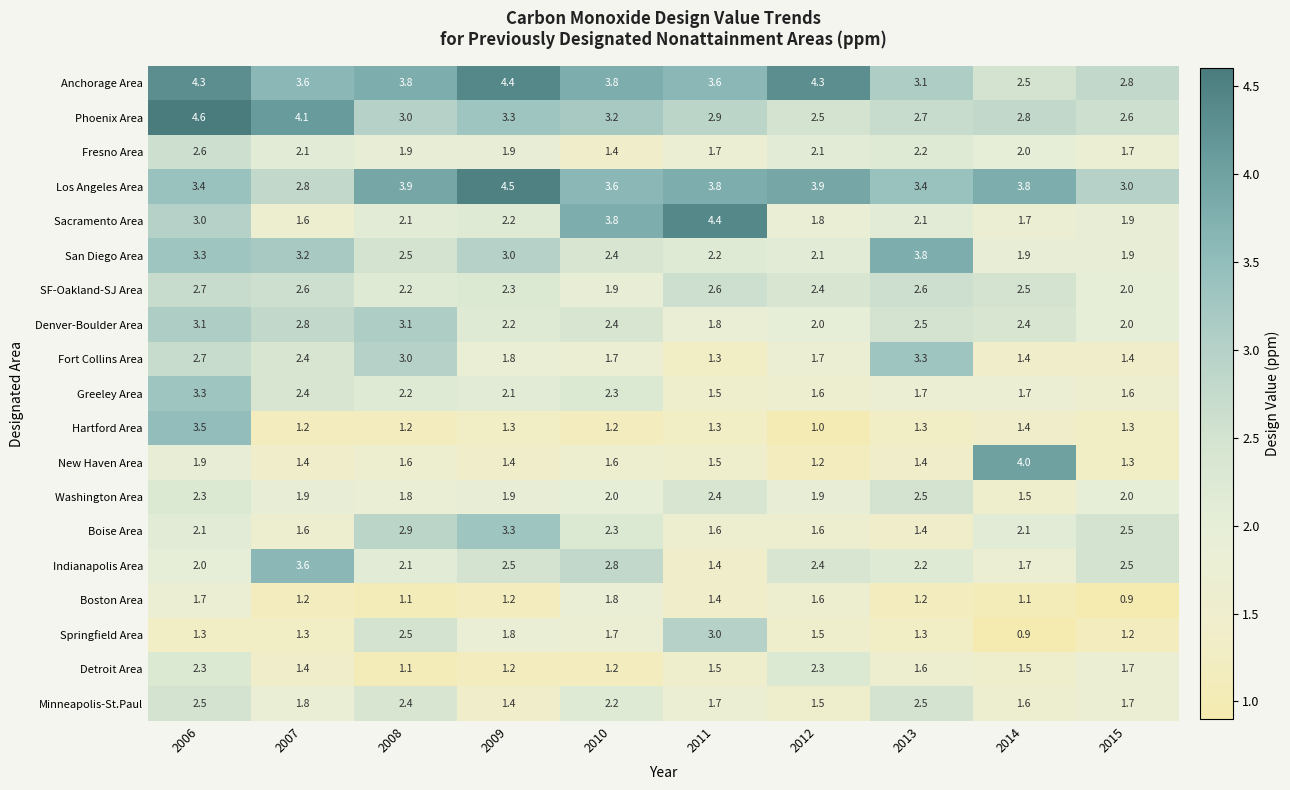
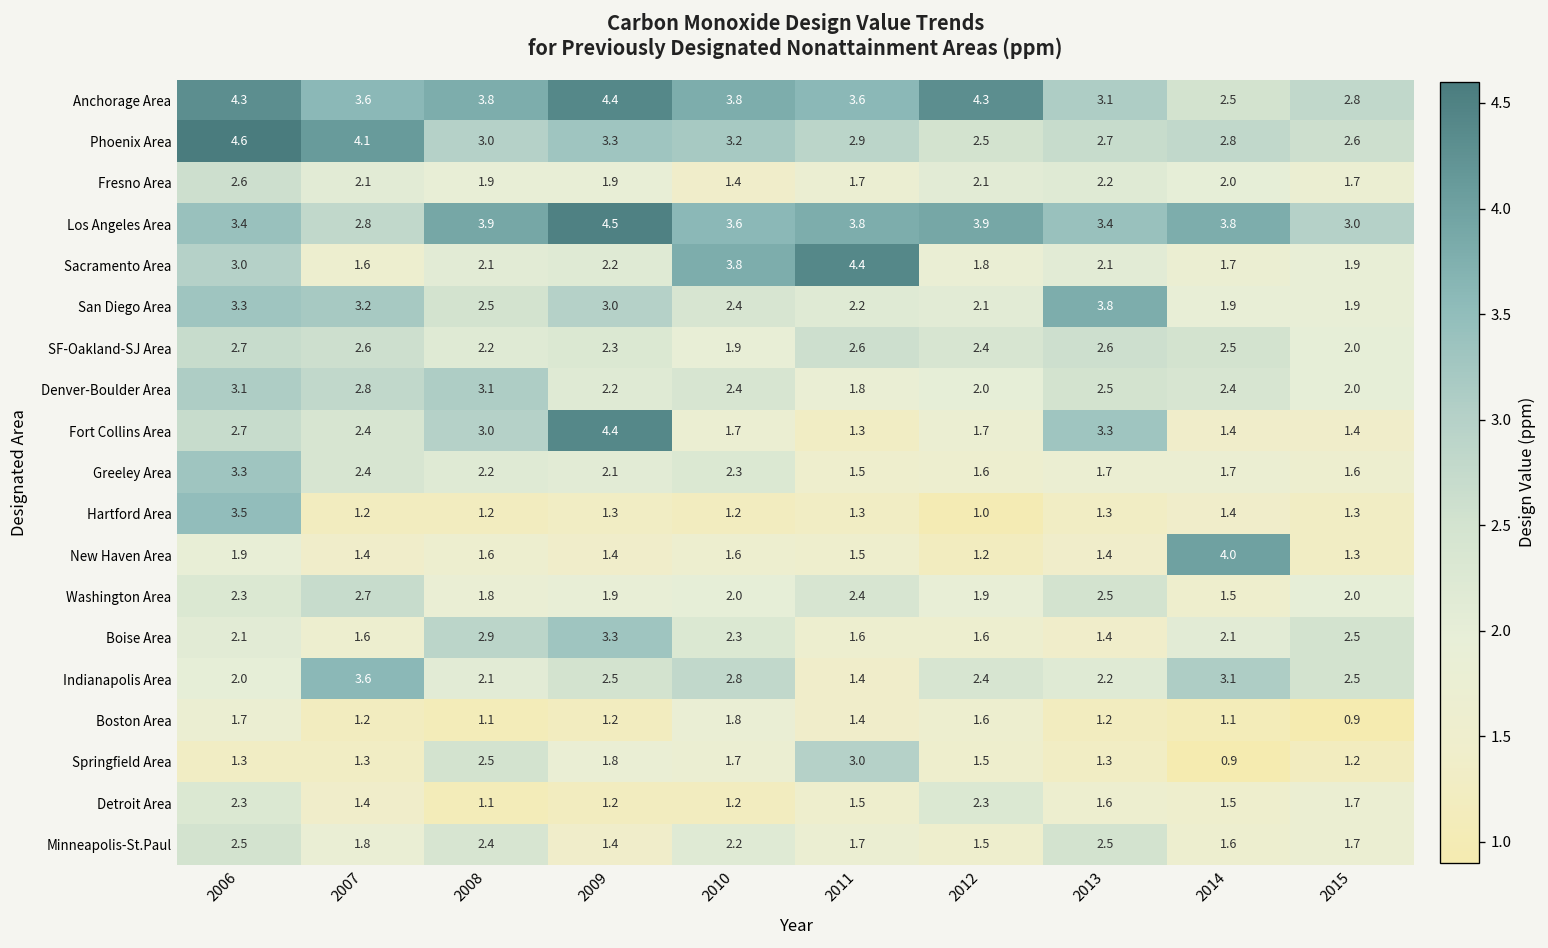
Fort Collins Area, 2009: 1.8 -> 4.4
Washington Area, 2007: 1.9 -> 2.7
Indianapolis Area, 2014: 1.7 -> 3.1
